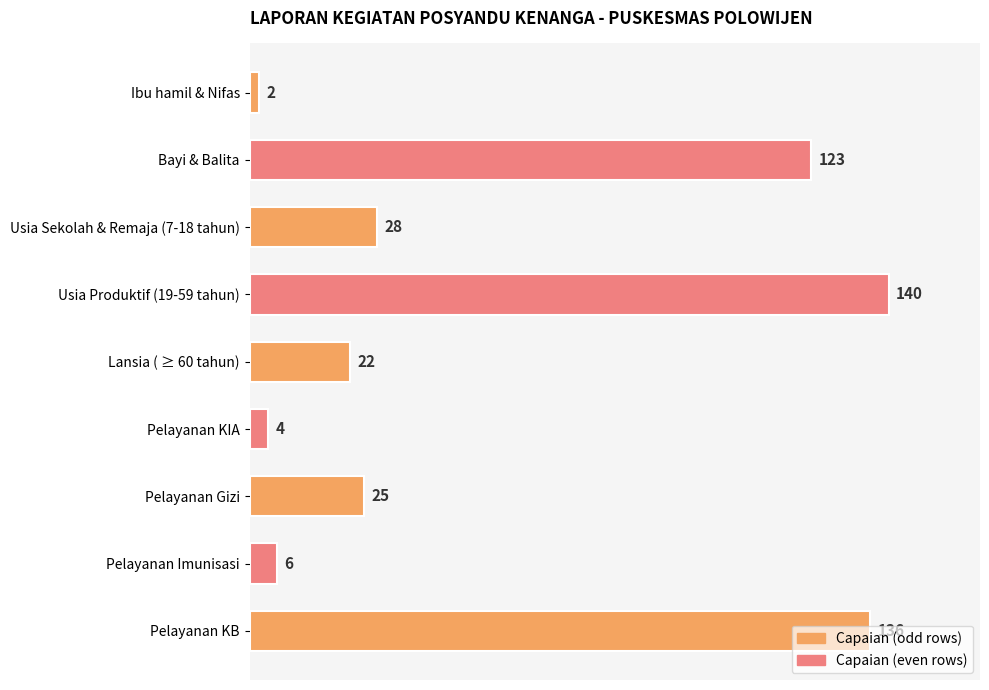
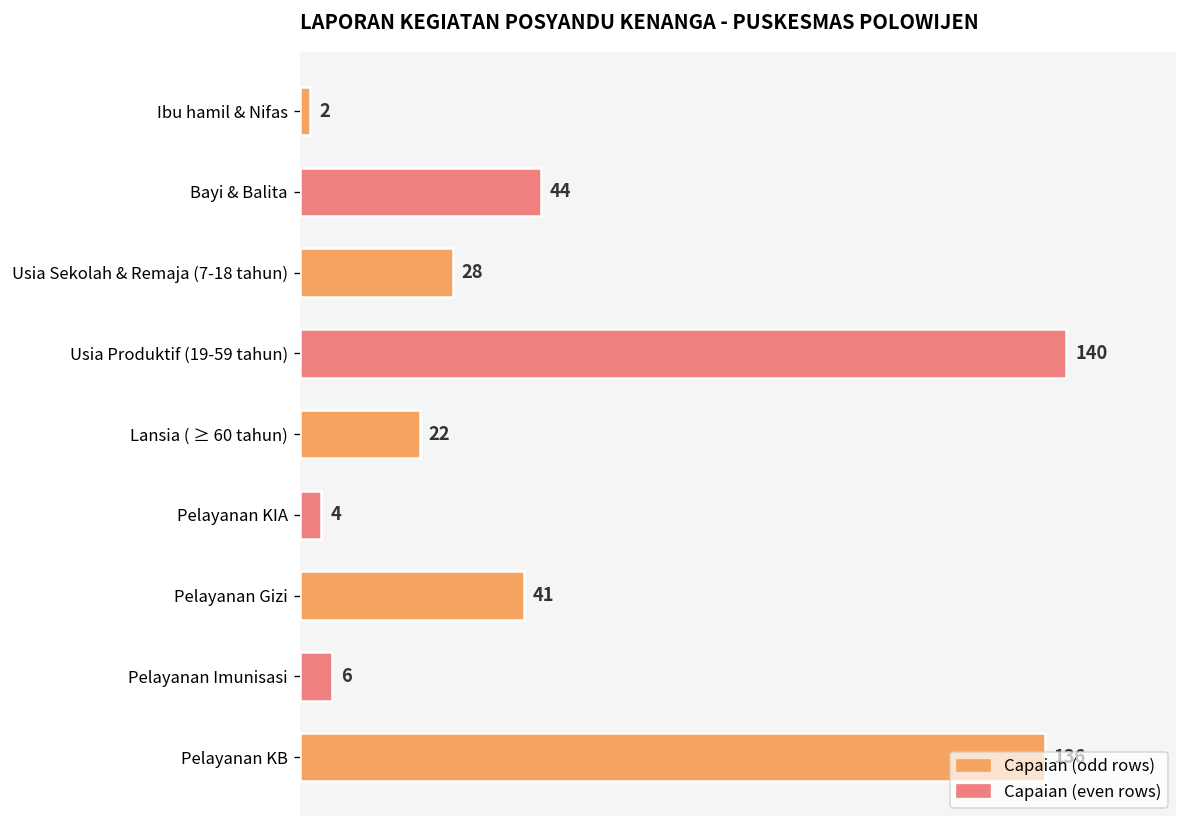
Bayi & Balita: 123 -> 44
Pelayanan Gizi: 25 -> 41
